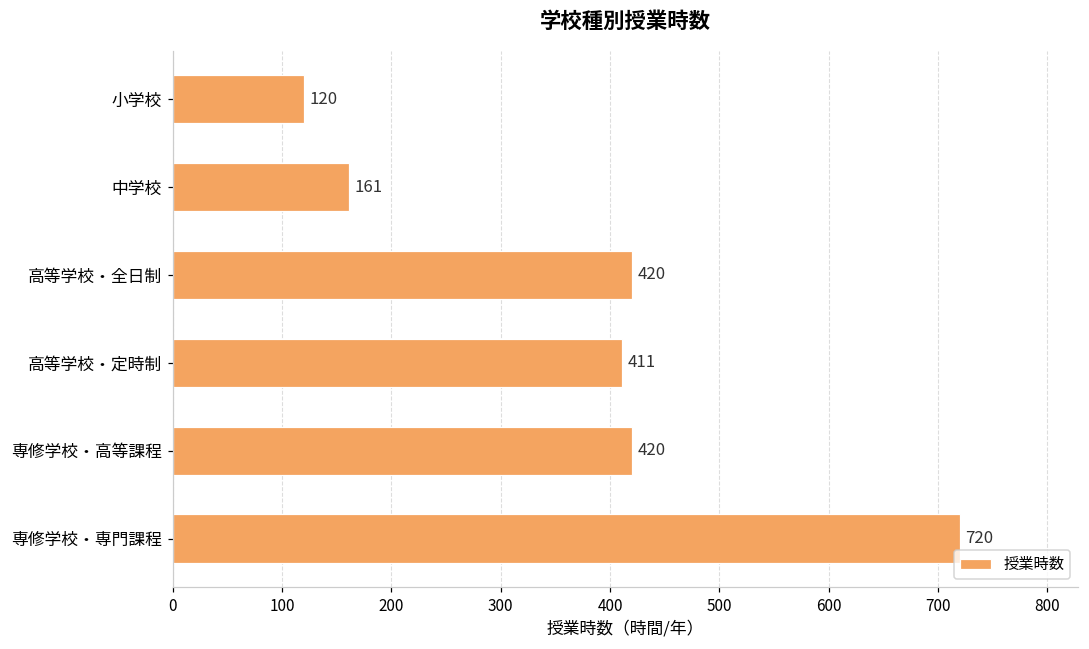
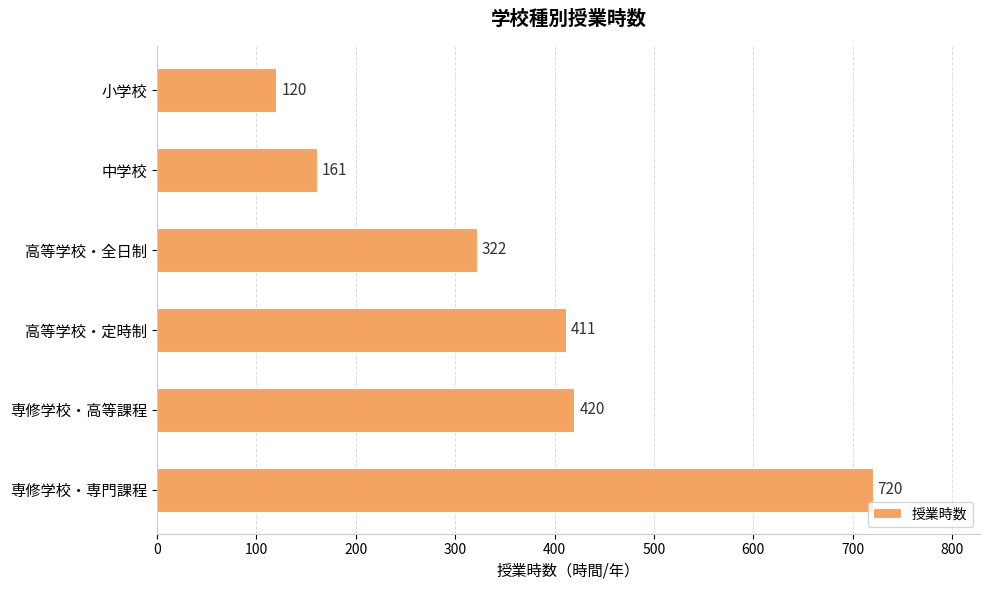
高等学校・全日制: 420 -> 322
